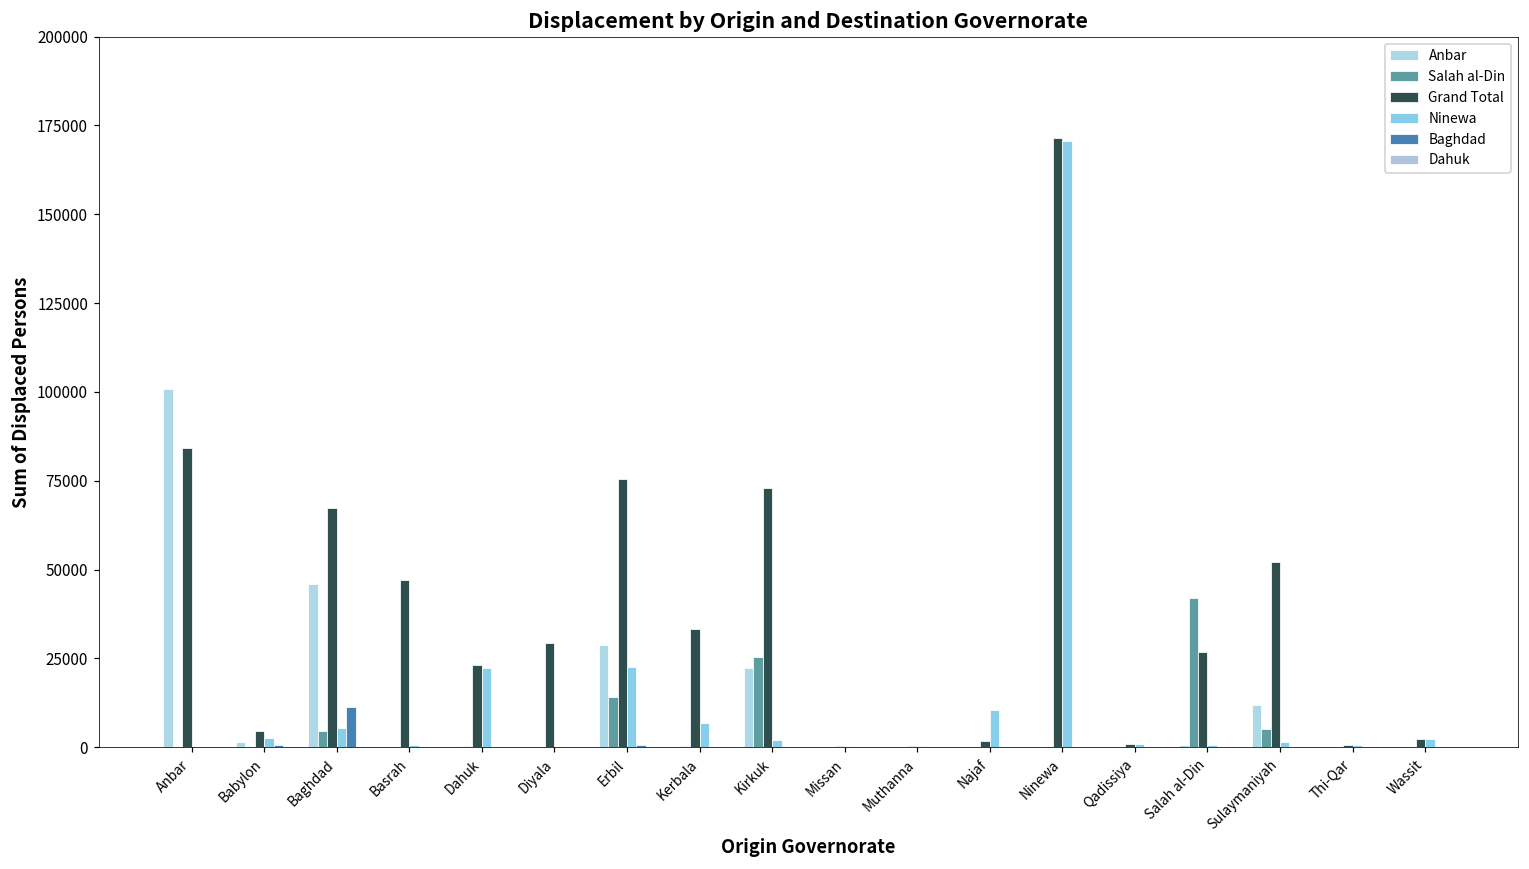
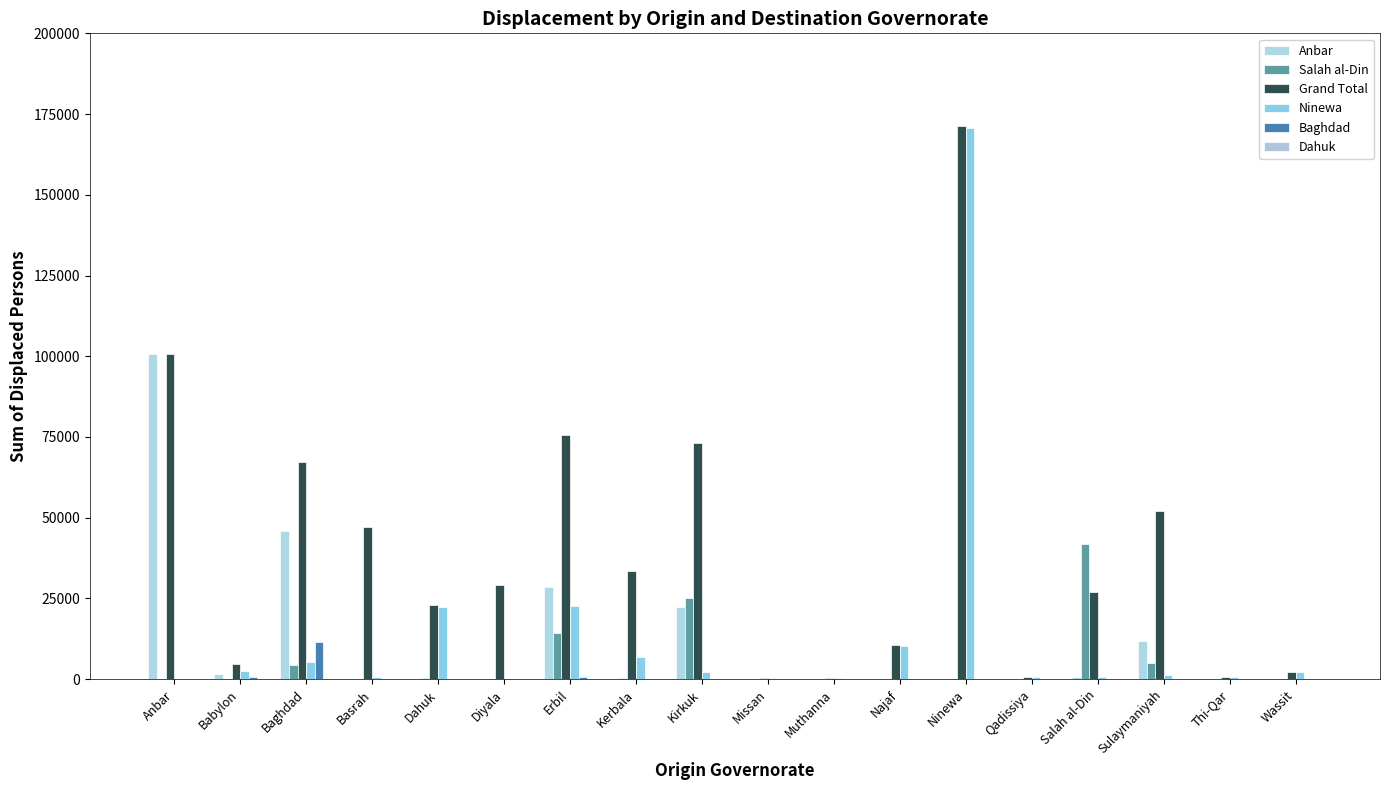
Grand Total, Anbar: 84000 -> 101000
Grand Total, Najaf: 2000 -> 11000
